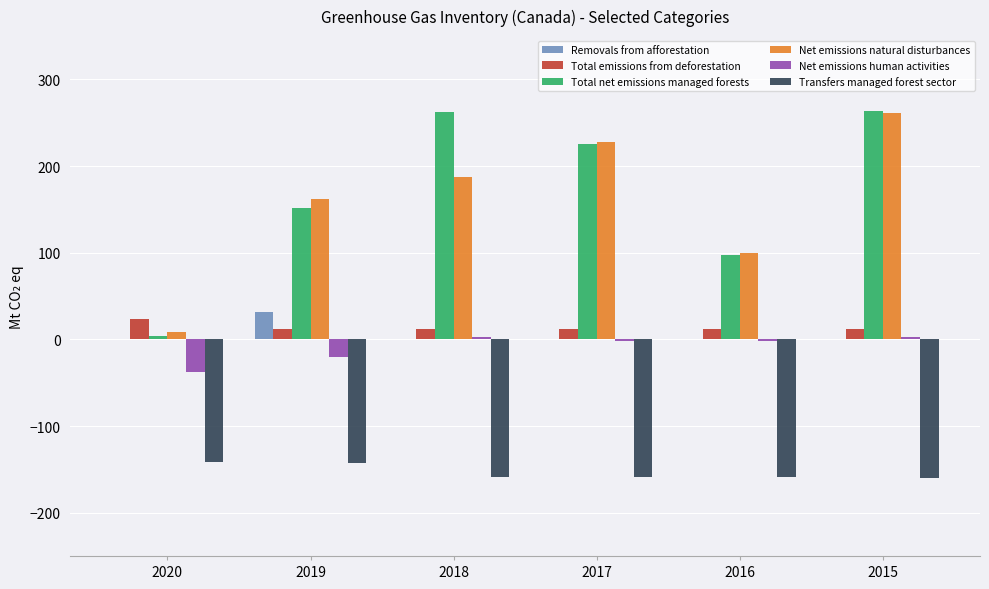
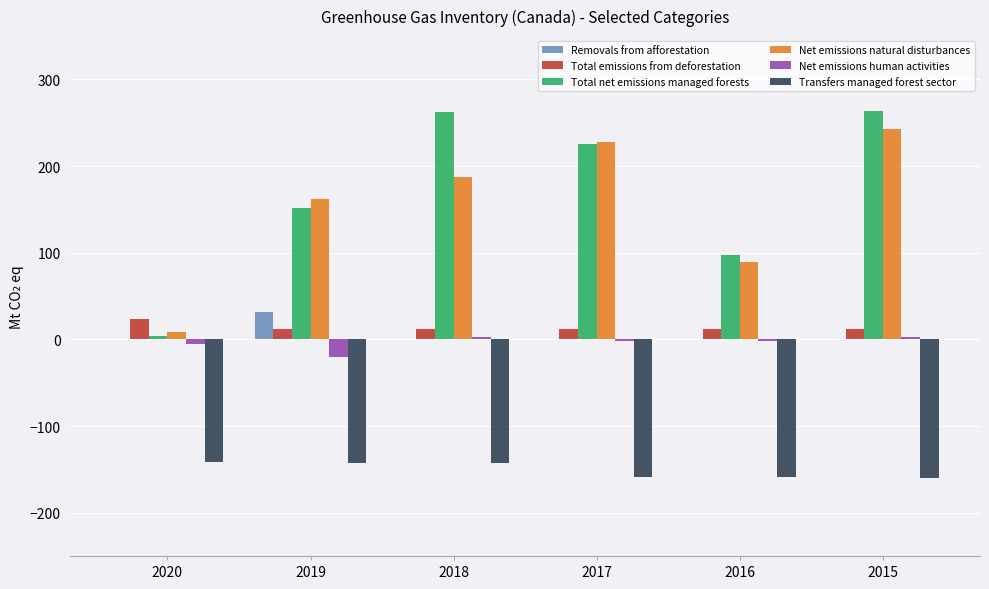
Net emissions human activities, 2020: -40 -> -10
Transfers managed forest sector, 2018: -160 -> -140
Net emissions natural disturbances, 2016: 100 -> 90
Net emissions natural disturbances, 2015: 260 -> 240
